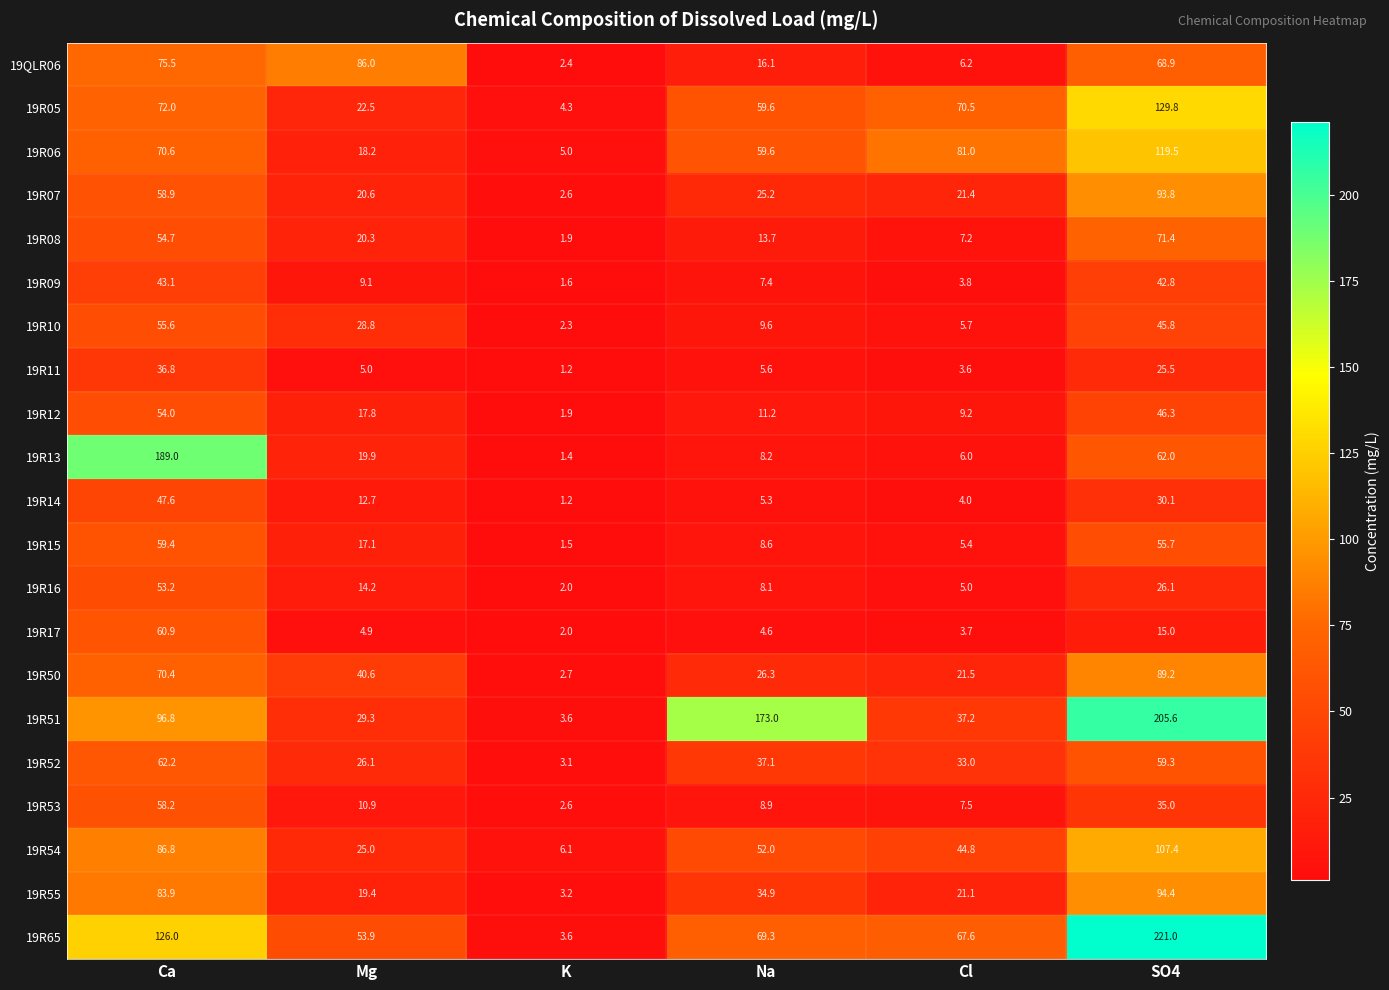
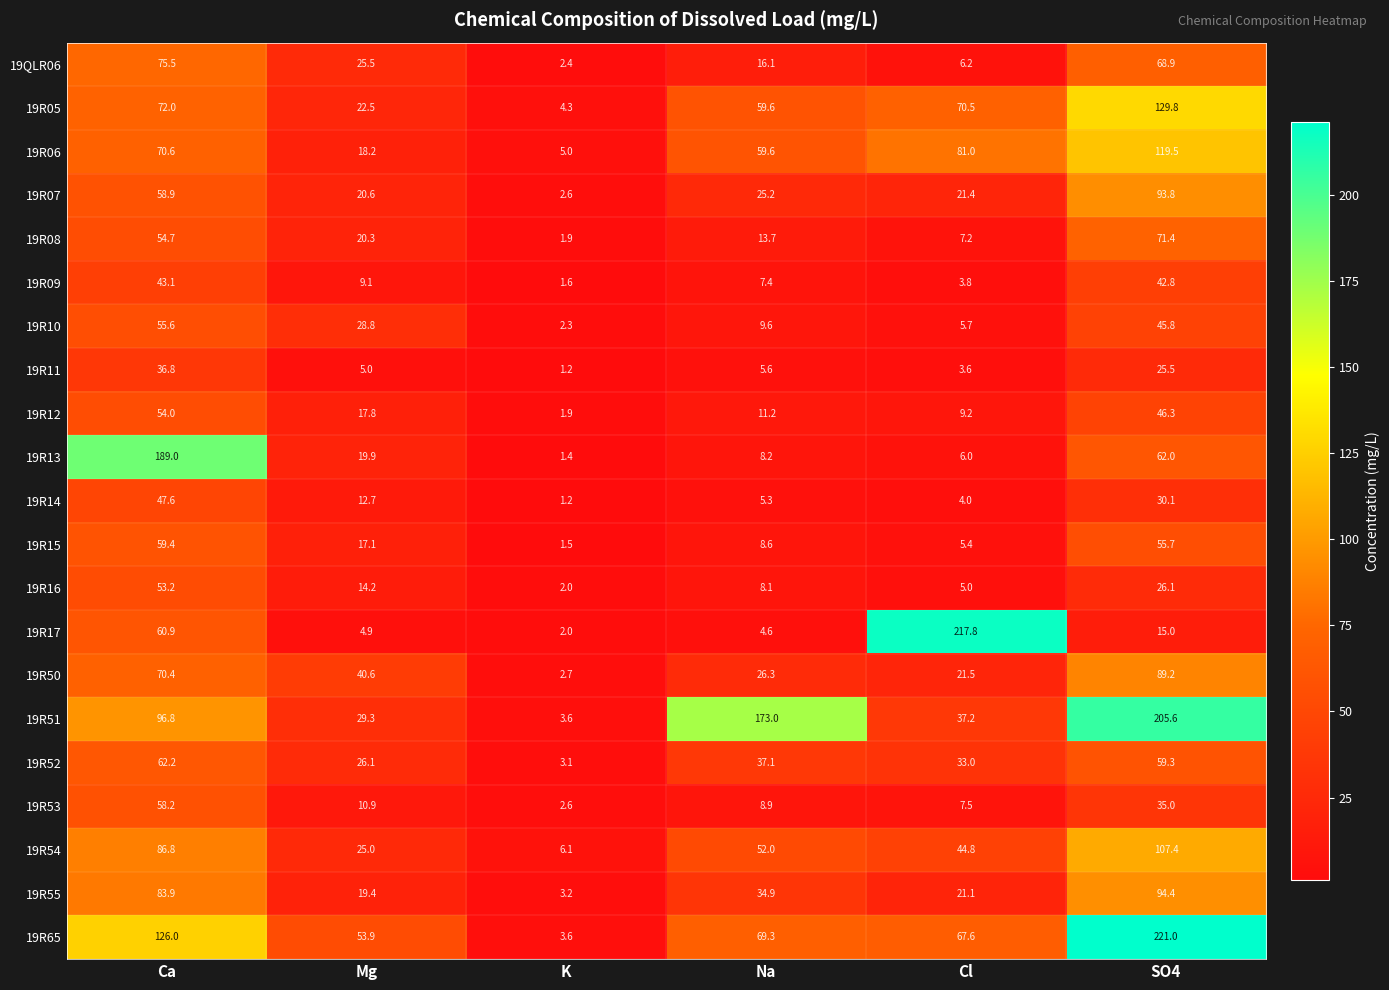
19QLR06, Mg: 86.0 -> 25.5
19R17, Cl: 3.7 -> 217.8
